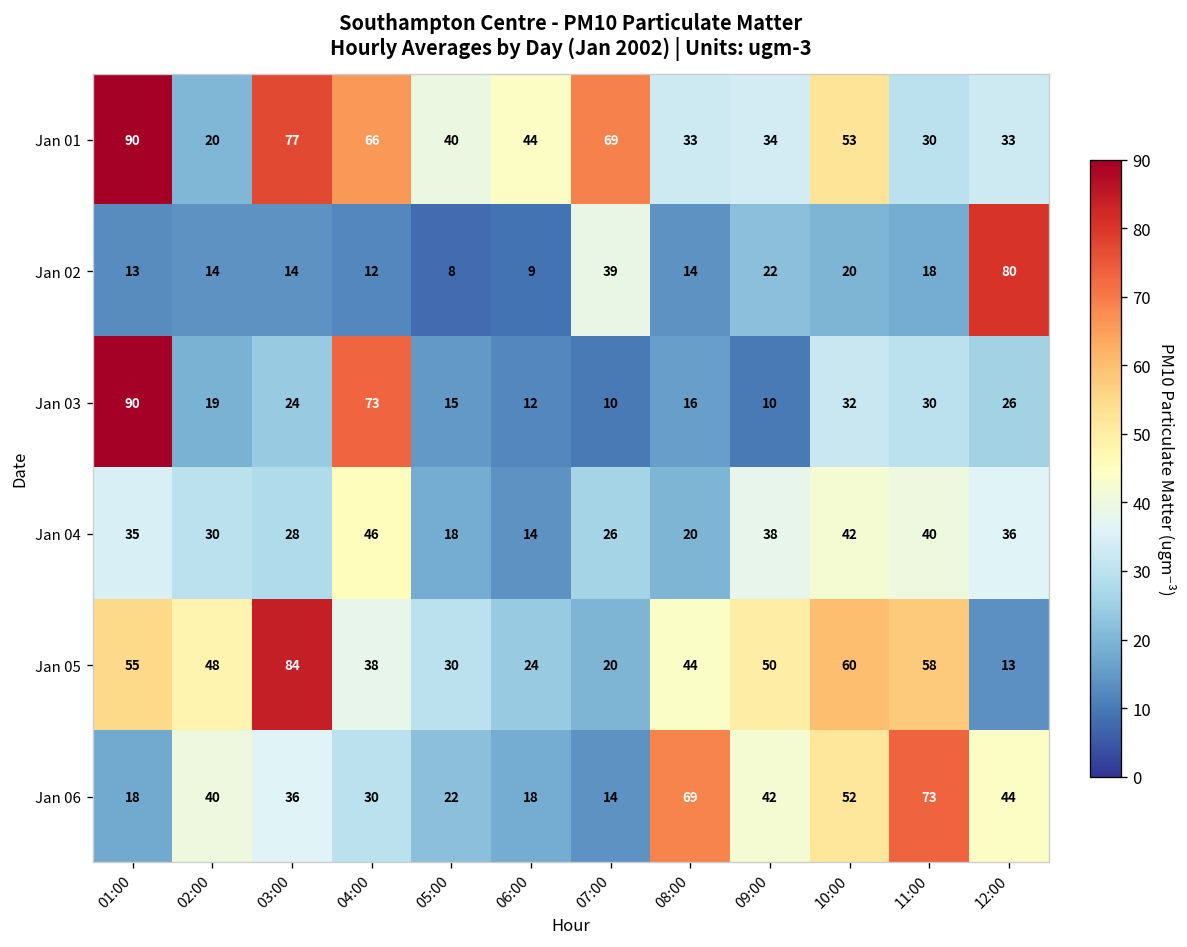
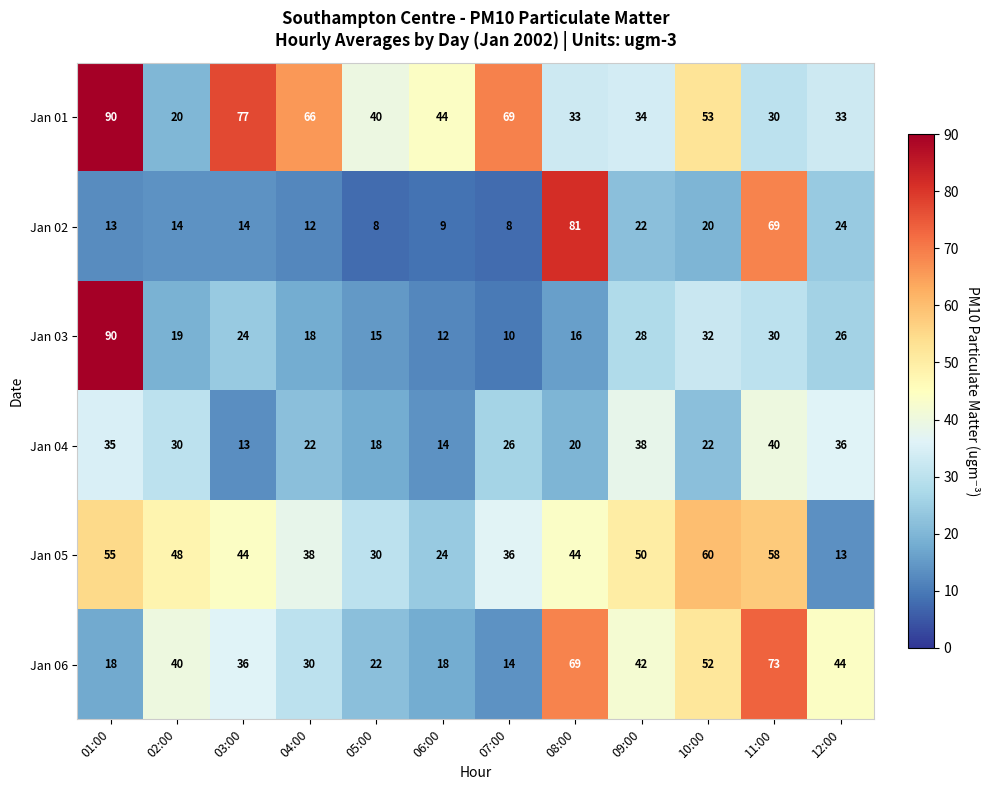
Jan 02, 07:00: 39 -> 8
Jan 02, 08:00: 14 -> 81
Jan 02, 11:00: 18 -> 69
Jan 02, 12:00: 80 -> 24
Jan 03, 04:00: 73 -> 18
Jan 03, 09:00: 10 -> 28
Jan 04, 03:00: 28 -> 13
Jan 04, 04:00: 46 -> 22
Jan 04, 10:00: 42 -> 22
Jan 05, 03:00: 84 -> 44
Jan 05, 07:00: 20 -> 36
